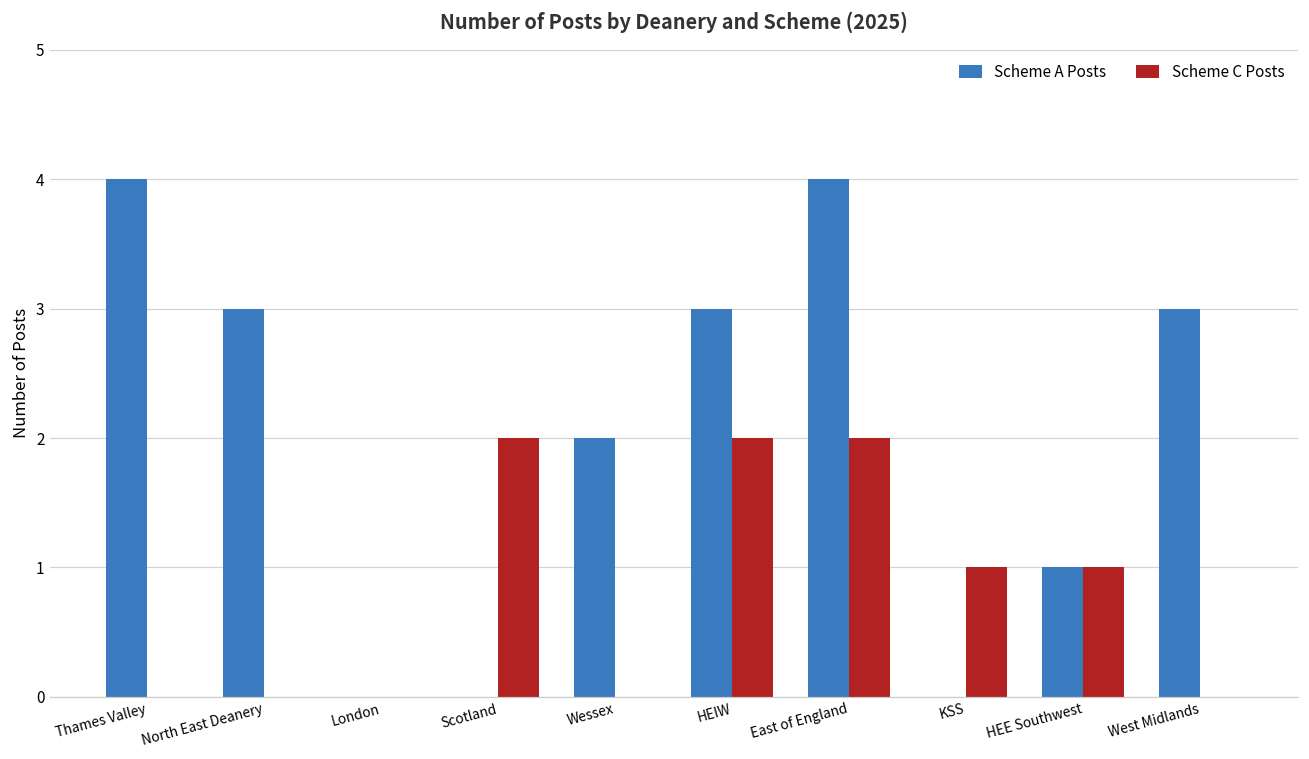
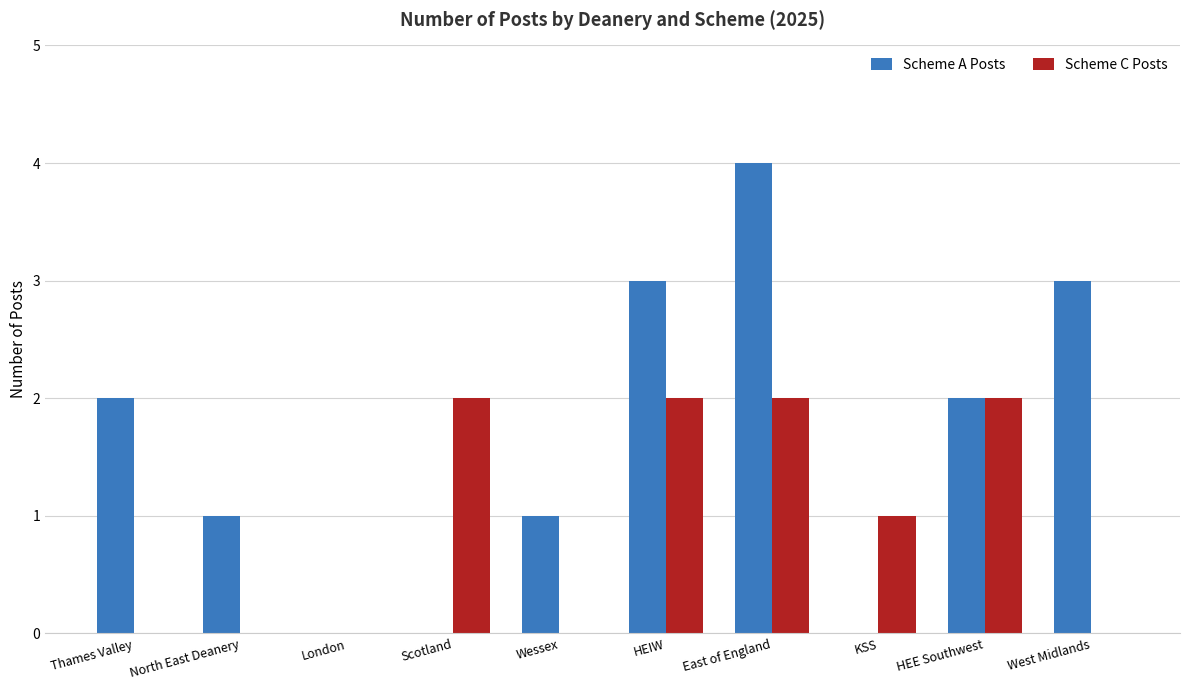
Scheme A Posts, Thames Valley: 4 -> 2
Scheme A Posts, North East Deanery: 3 -> 1
Scheme A Posts, Wessex: 2 -> 1
Scheme A Posts, HEE Southwest: 1 -> 2
Scheme C Posts, HEE Southwest: 1 -> 2
